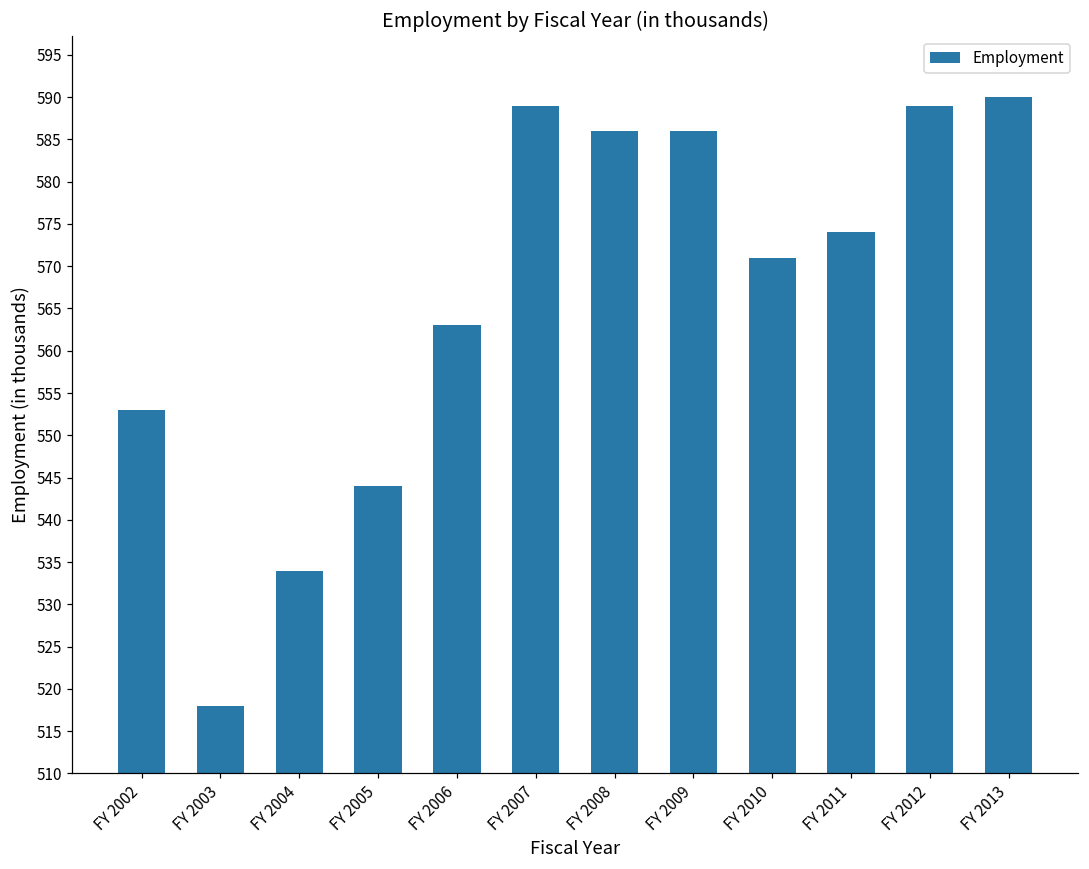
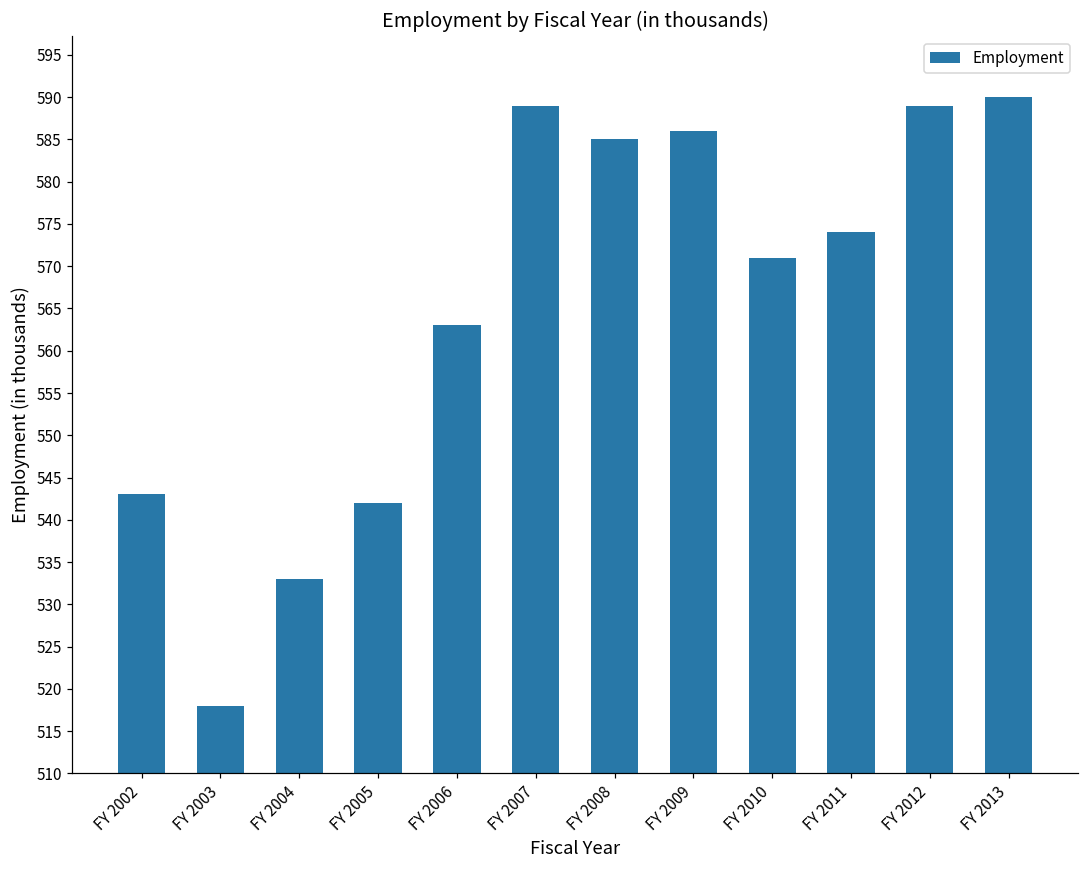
FY 2002: 553 -> 543
FY 2004: 534 -> 533
FY 2005: 544 -> 542
FY 2008: 586 -> 585
